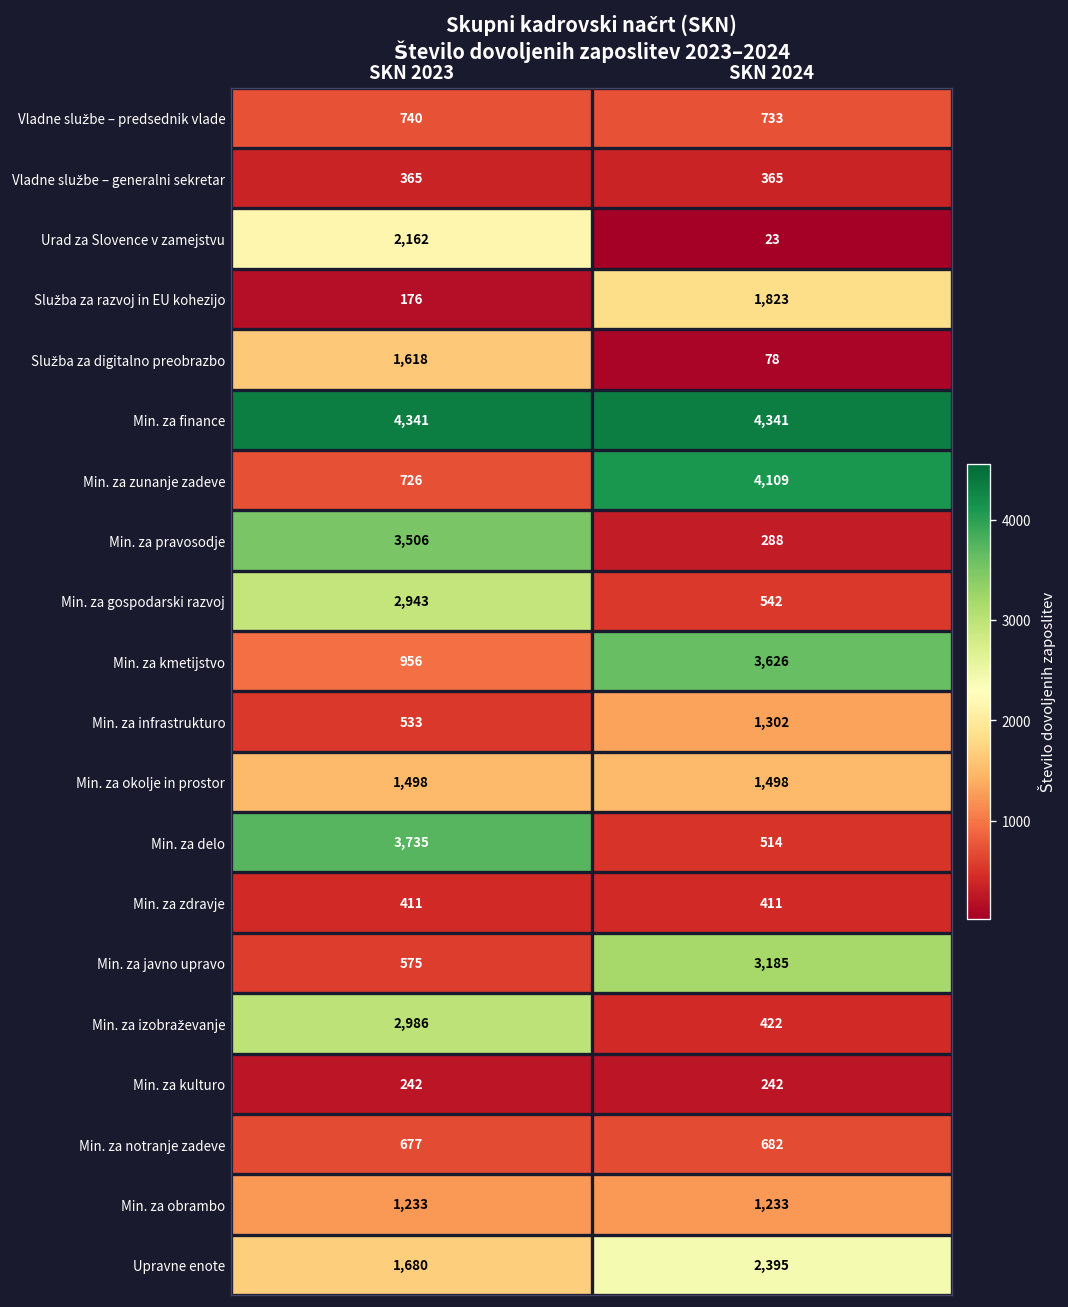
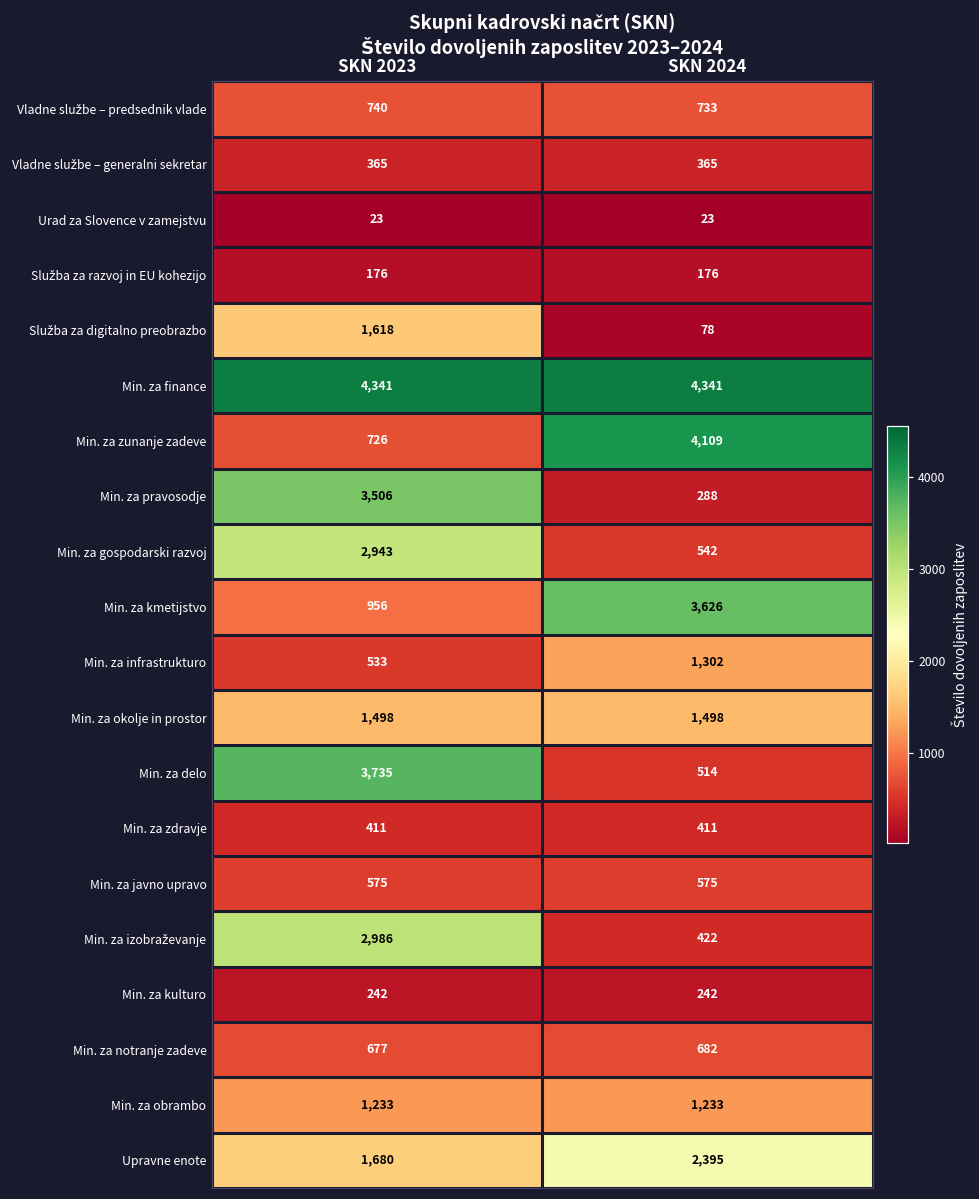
Urad za Slovence v zamejstvu, SKN 2023: 2,162 -> 23
Služba za razvoj in EU kohezijo, SKN 2024: 1,823 -> 176
Min. za javno upravo, SKN 2024: 3,185 -> 575
